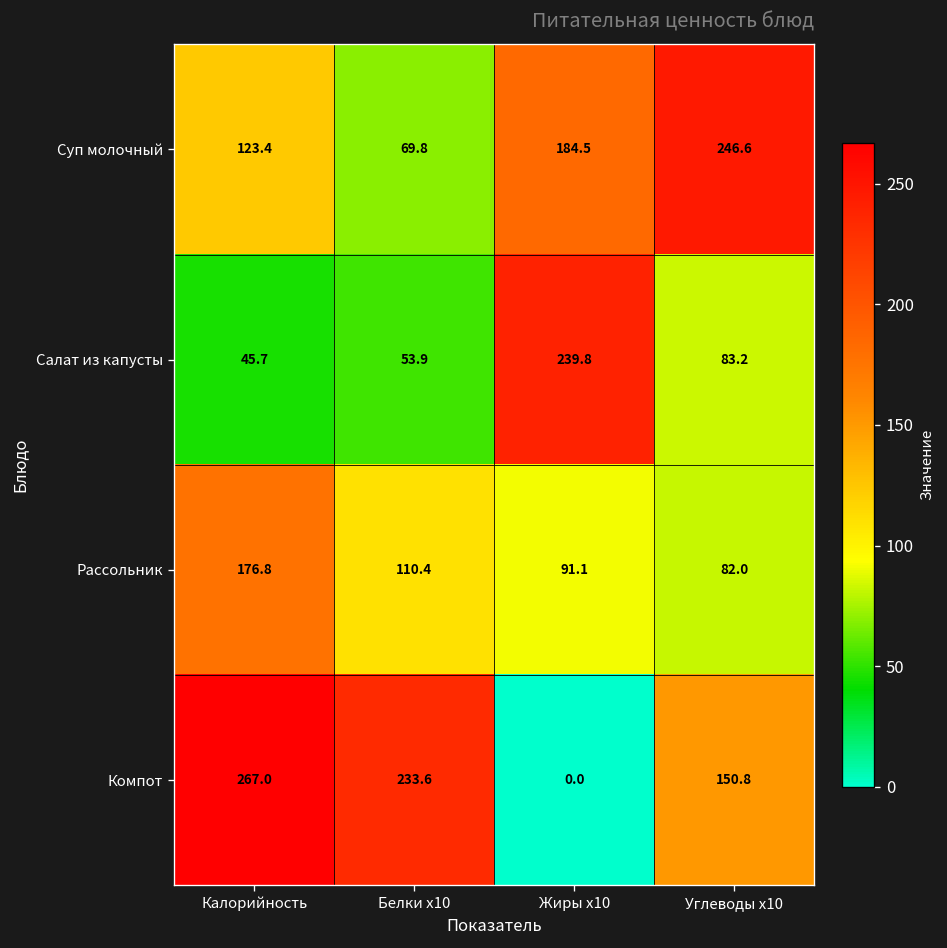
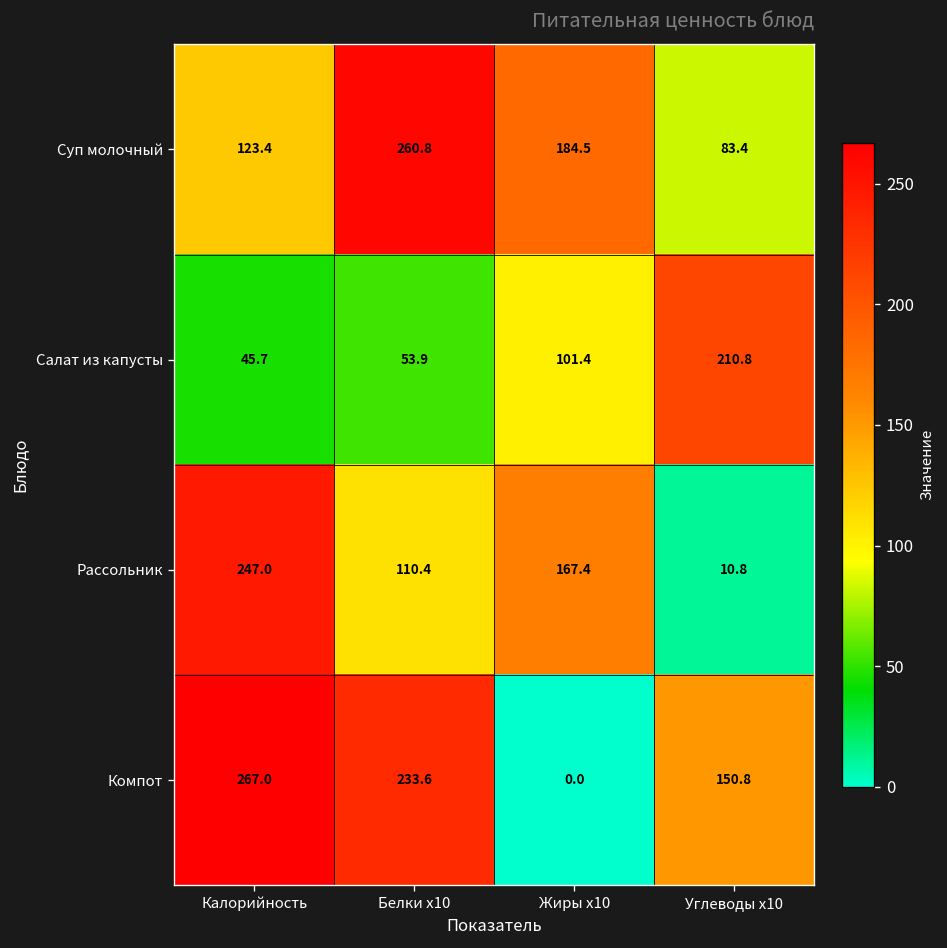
Суп молочный, Белки x10: 69.8 -> 260.8
Суп молочный, Углеводы x10: 246.6 -> 83.4
Салат из капусты, Жиры x10: 239.8 -> 101.4
Салат из капусты, Углеводы x10: 83.2 -> 210.8
Рассольник, Калорийность: 176.8 -> 247.0
Рассольник, Жиры x10: 91.1 -> 167.4
Рассольник, Углеводы x10: 82.0 -> 10.8
